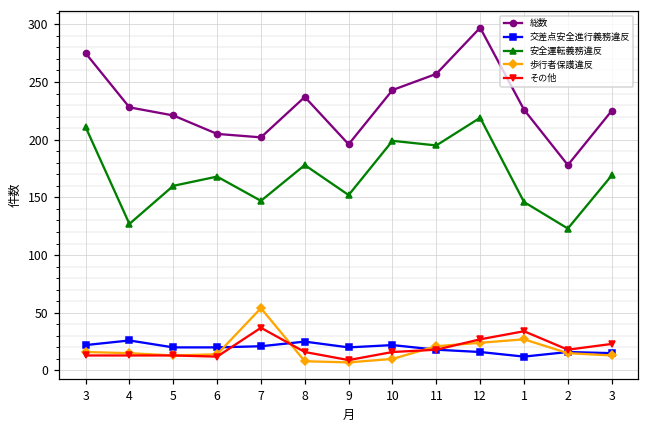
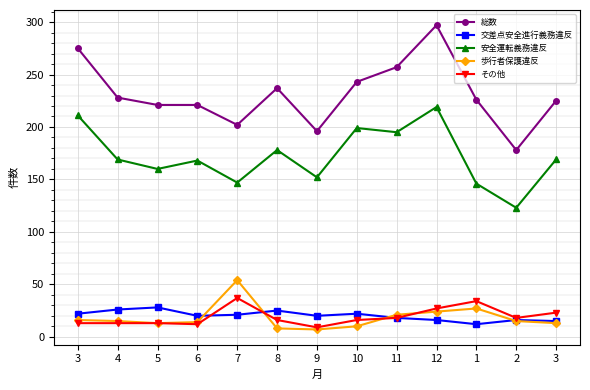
安全運転義務違反, 4: 127 -> 169
交差点安全進行義務違反, 5: 20 -> 28
総数, 6: 205 -> 221
